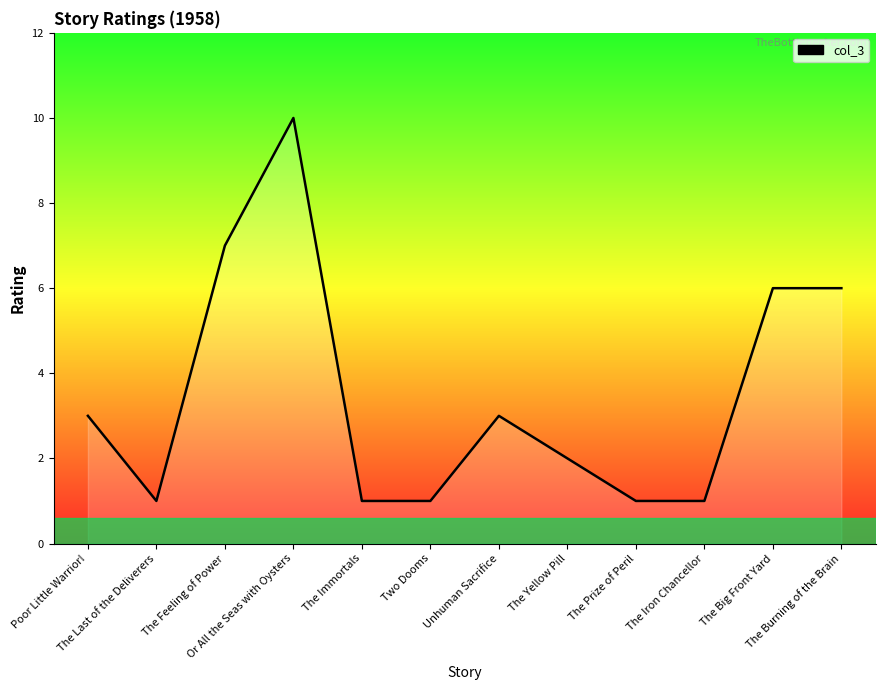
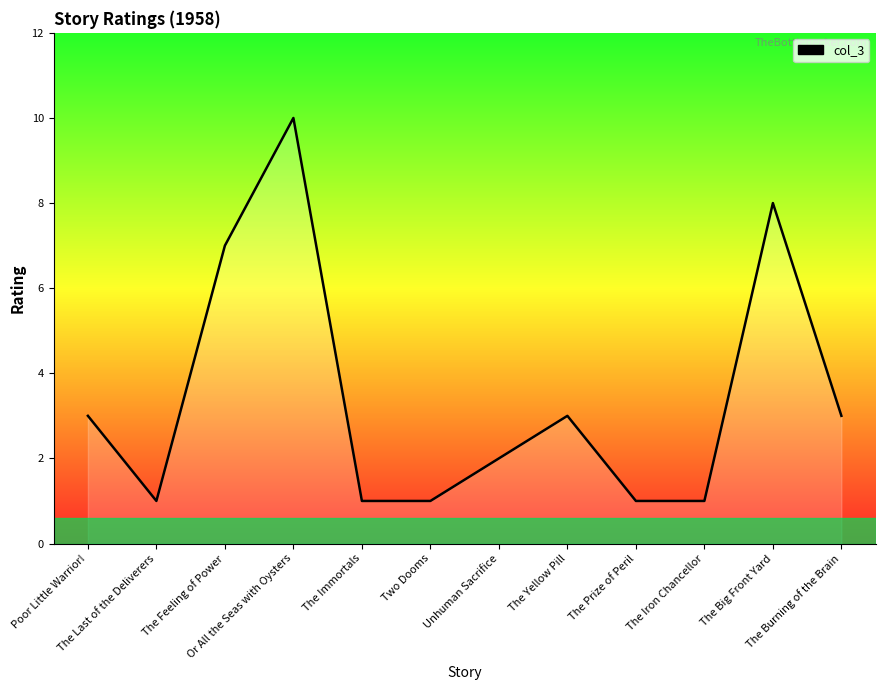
Unhuman Sacrifice: 3 -> 2
The Yellow Pill: 2 -> 3
The Big Front Yard: 6 -> 8
The Burning of the Brain: 6 -> 3
